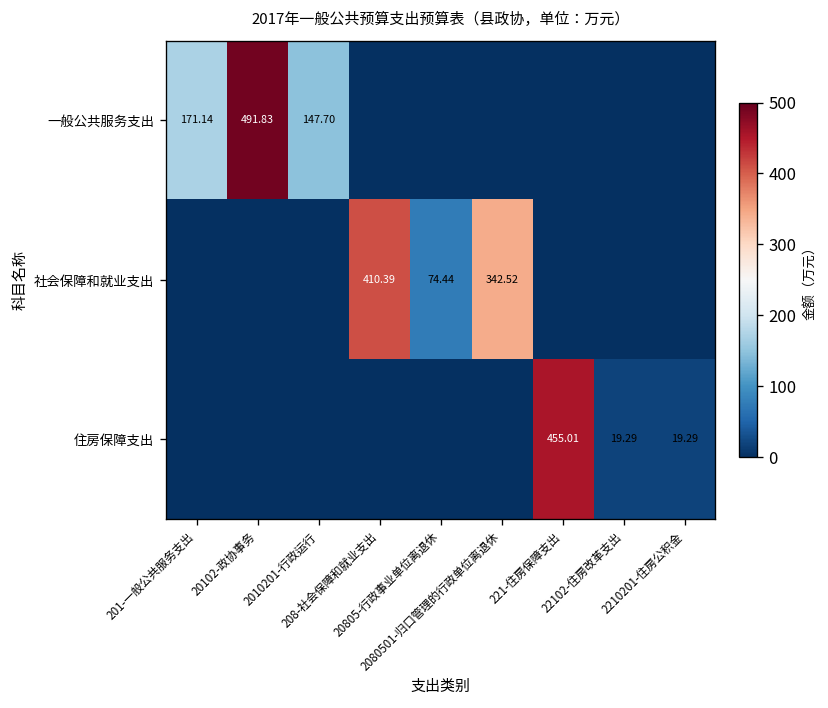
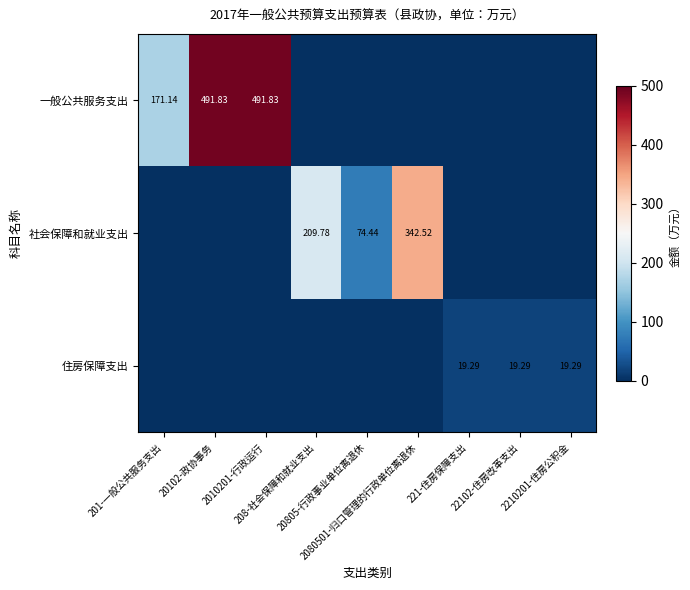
一般公共服务支出, 2010201-行政运行: 147.70 -> 491.83
社会保障和就业支出, 208-社会保障和就业支出: 410.39 -> 209.78
住房保障支出, 221-住房保障支出: 455.01 -> 19.29
